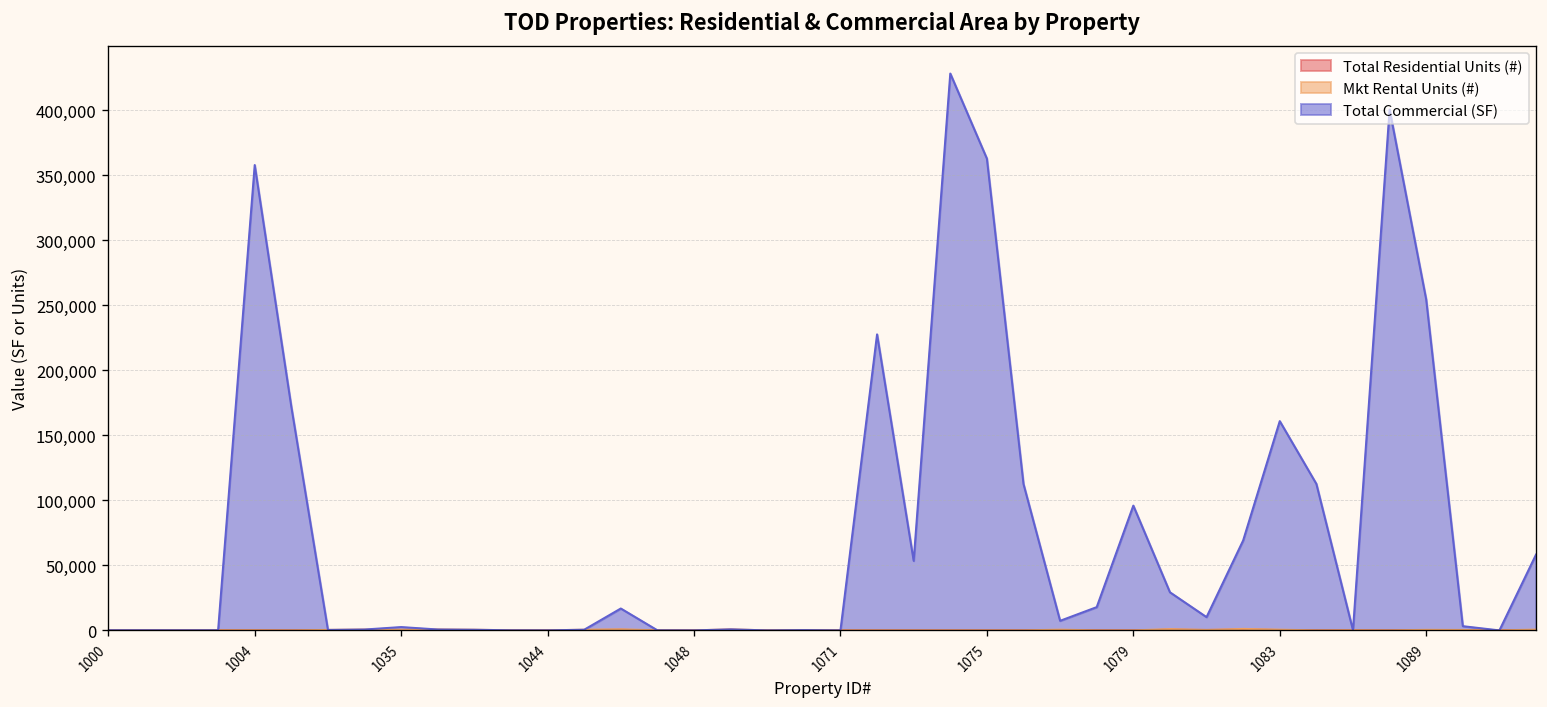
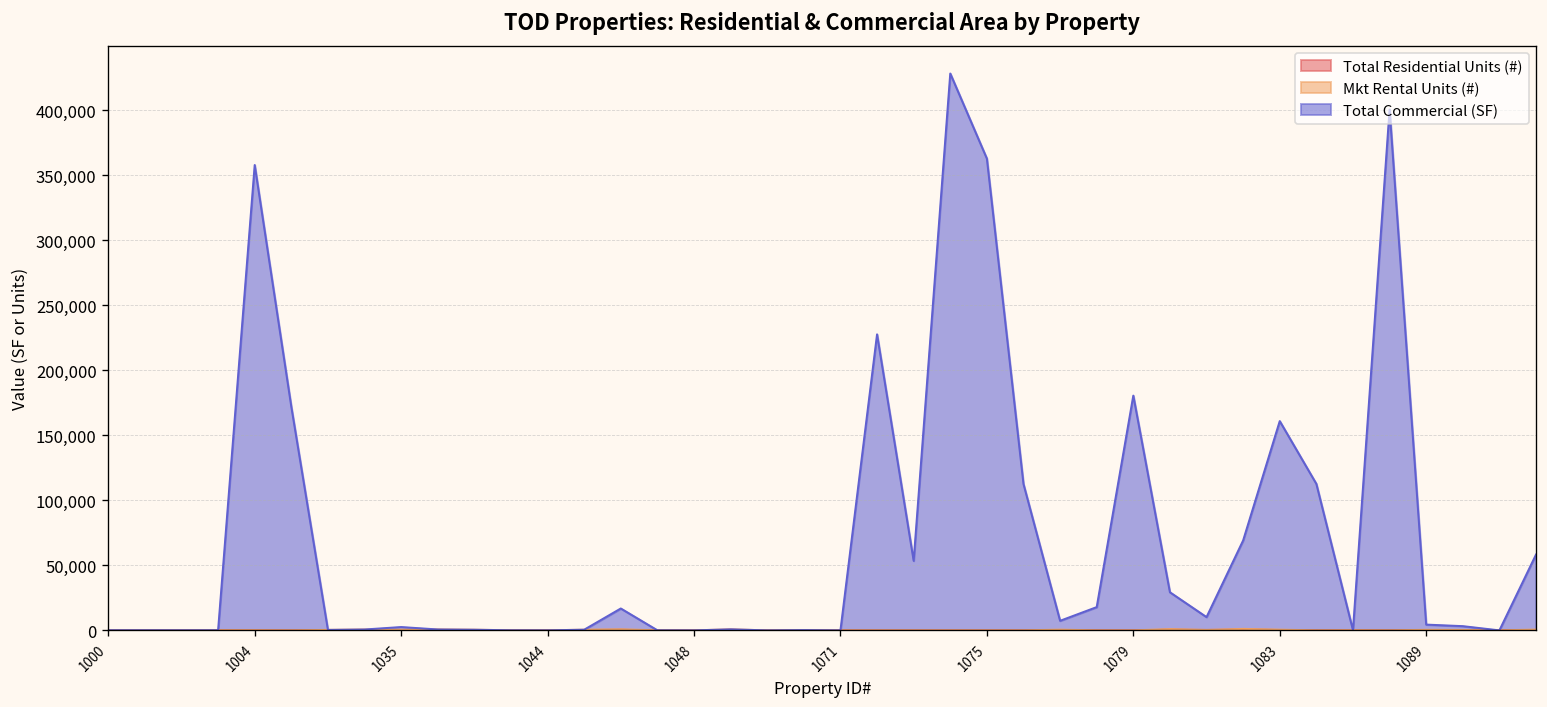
Total Commercial (SF), 1079: 96,000 -> 181,000
Total Commercial (SF), 1089: 254,000 -> 4,000
